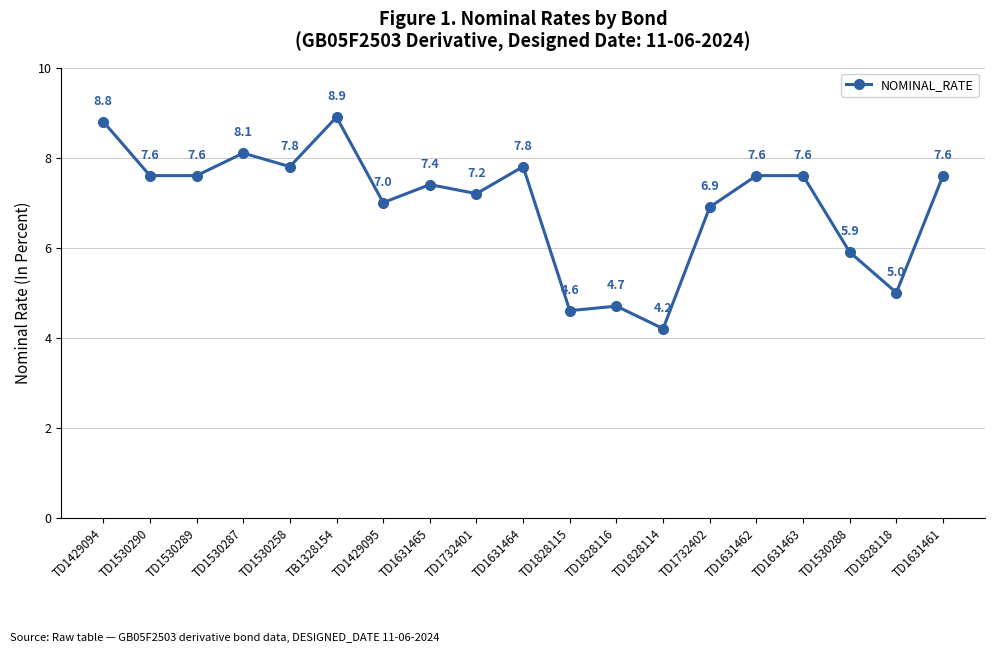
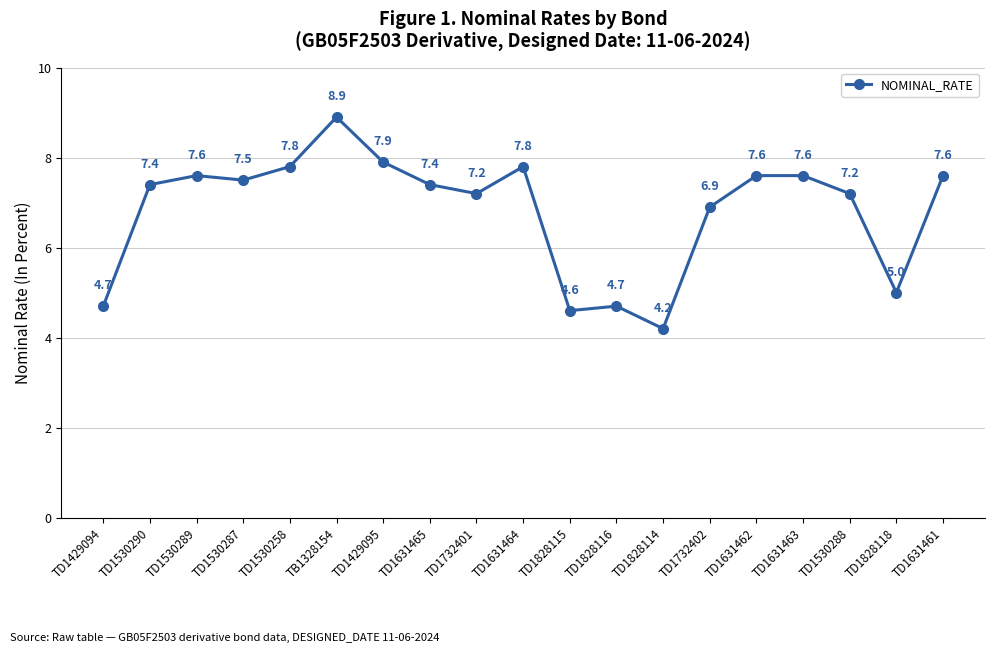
TD1429094: 8.8 -> 4.7
TD1530290: 7.6 -> 7.4
TD1530287: 8.1 -> 7.5
TD1429095: 7.0 -> 7.9
TD1530288: 5.9 -> 7.2
